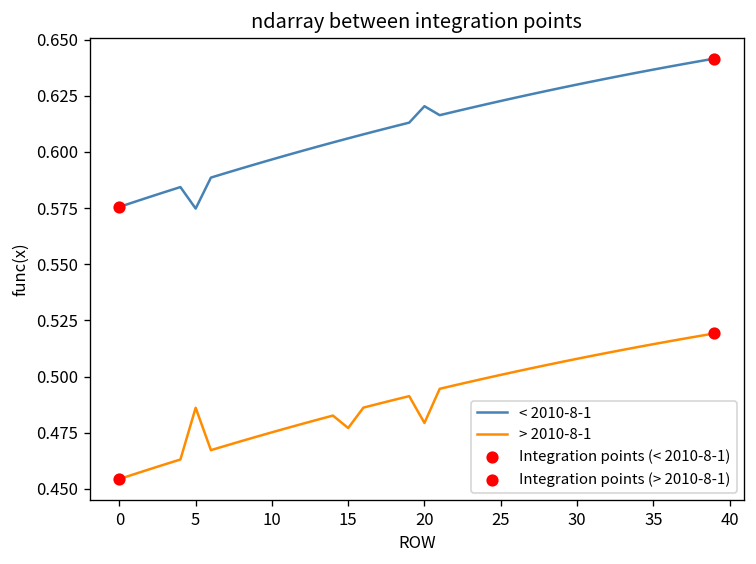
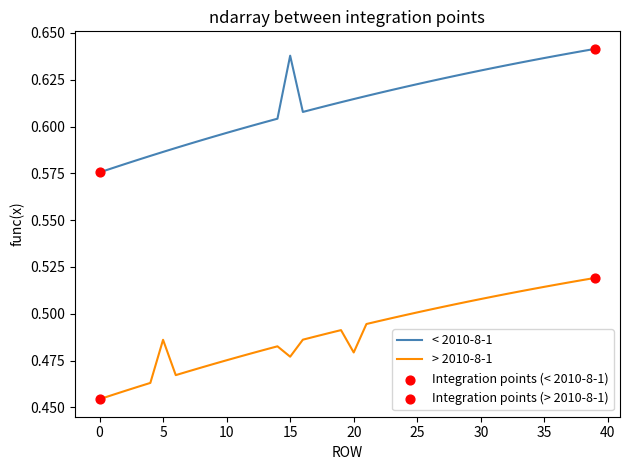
< 2010-8-1, 5: 0.575 -> 0.586
< 2010-8-1, 15: 0.606 -> 0.638
< 2010-8-1, 20: 0.620 -> 0.615
